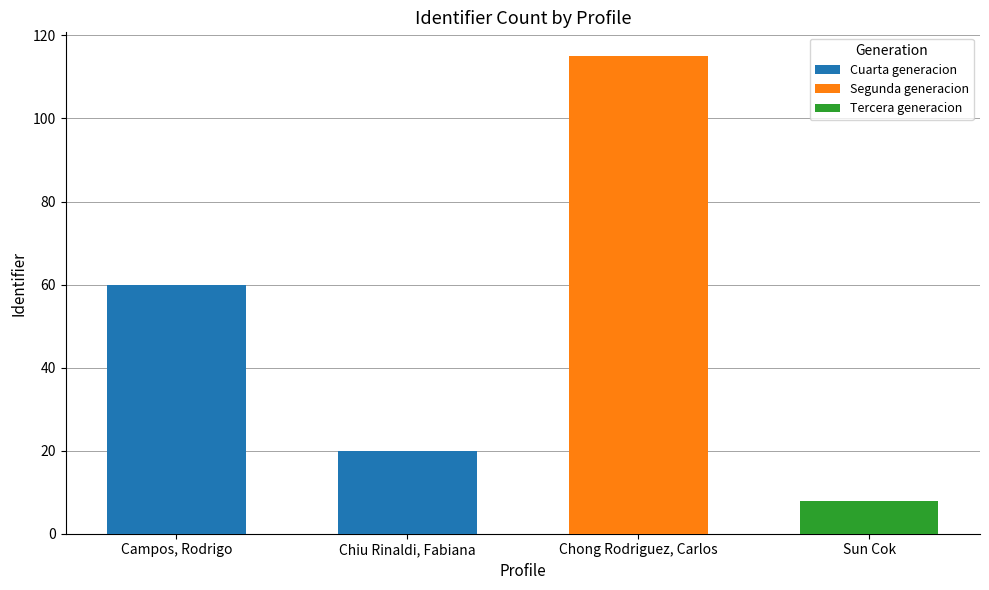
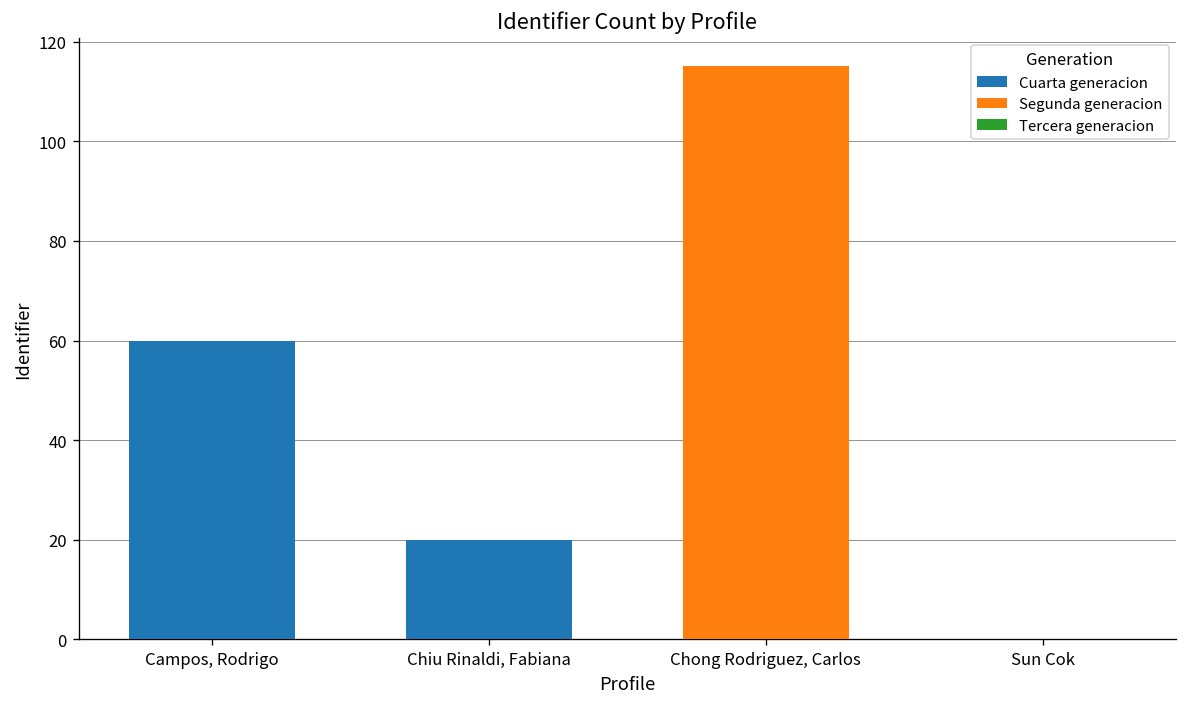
Tercera generacion, Sun Cok: 8 -> 0
